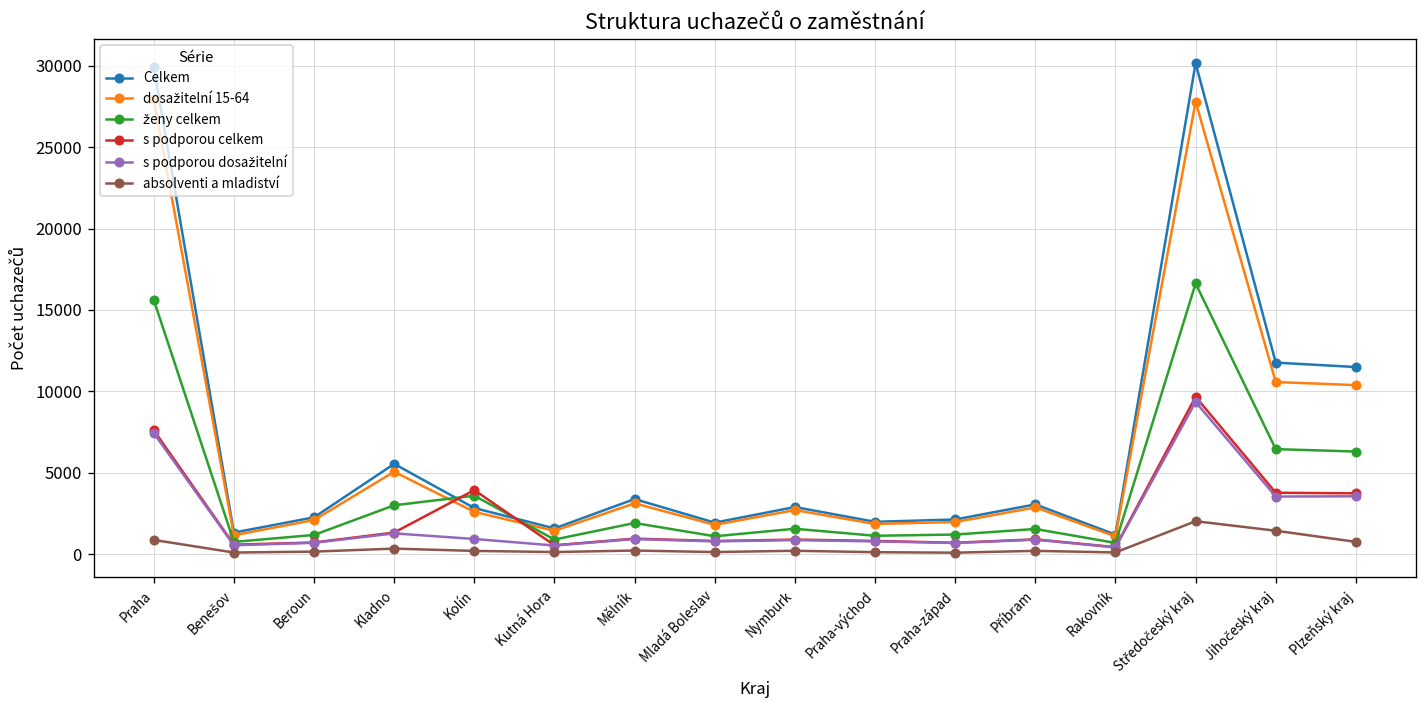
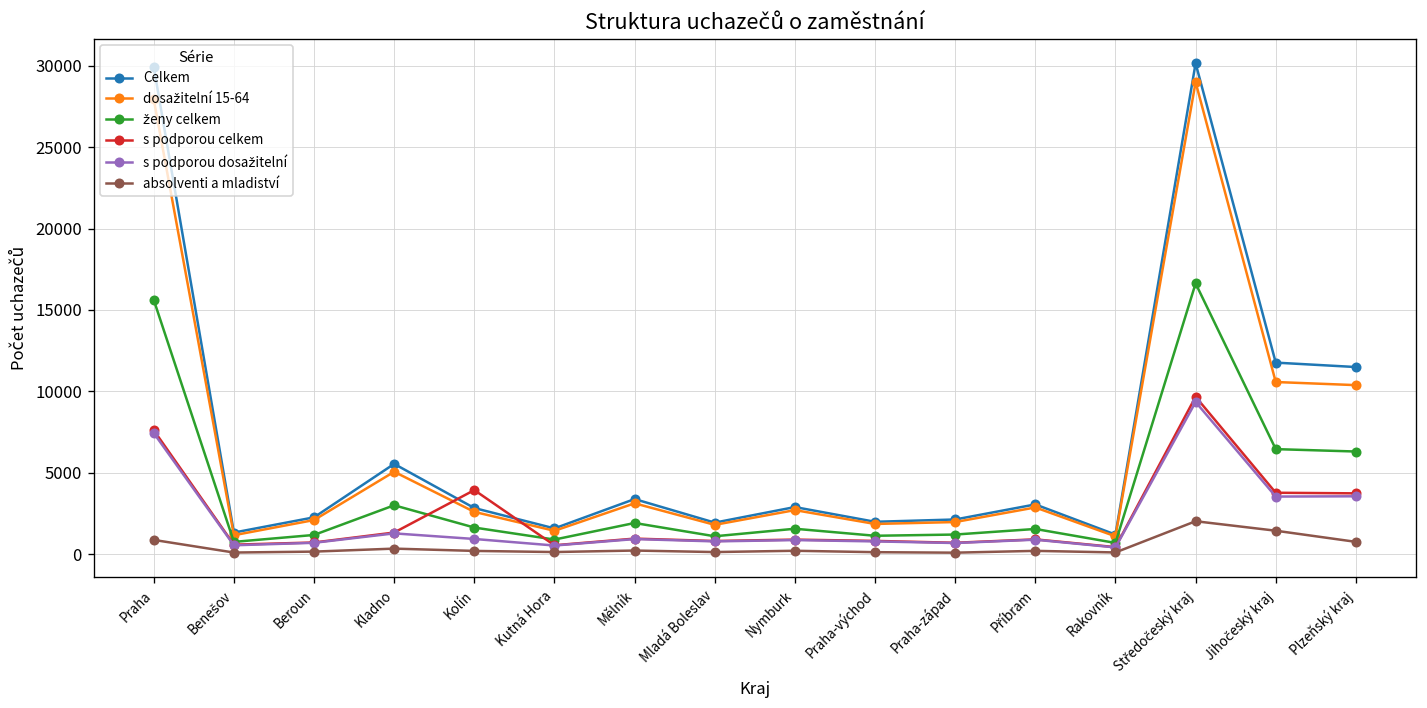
ženy celkem, Kolín: 3600 -> 1600
dosažitelní 15-64, Středočeský kraj: 27800 -> 29000
